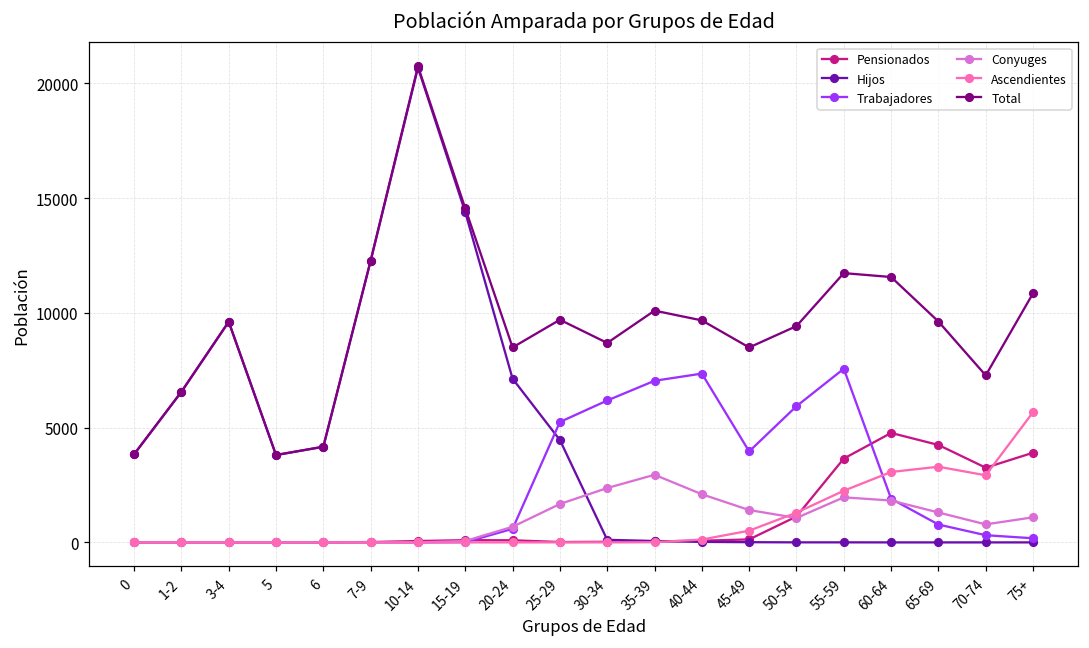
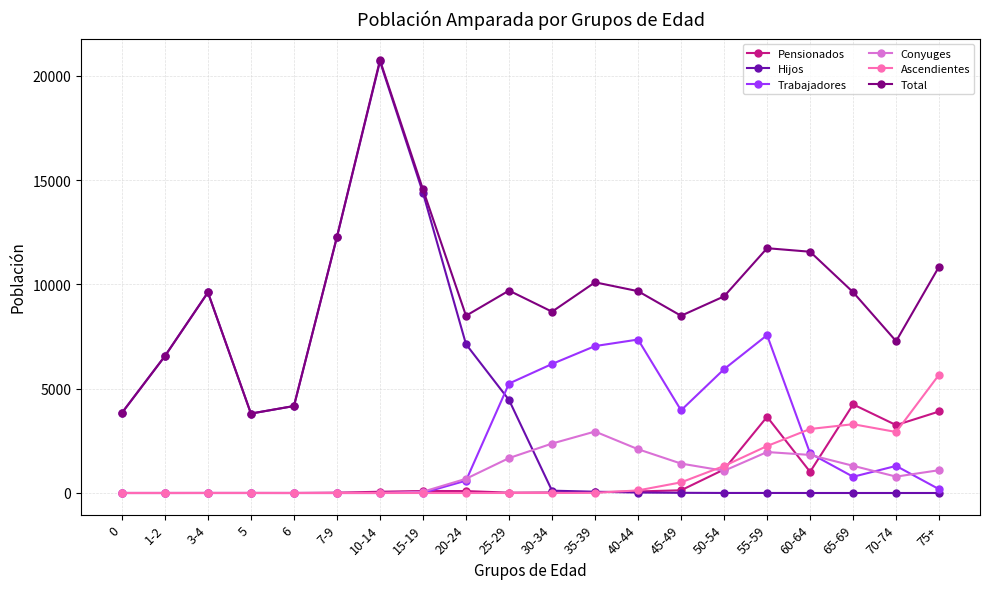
Pensionados, 60-64: 4800 -> 1000
Trabajadores, 70-74: 300 -> 1300
